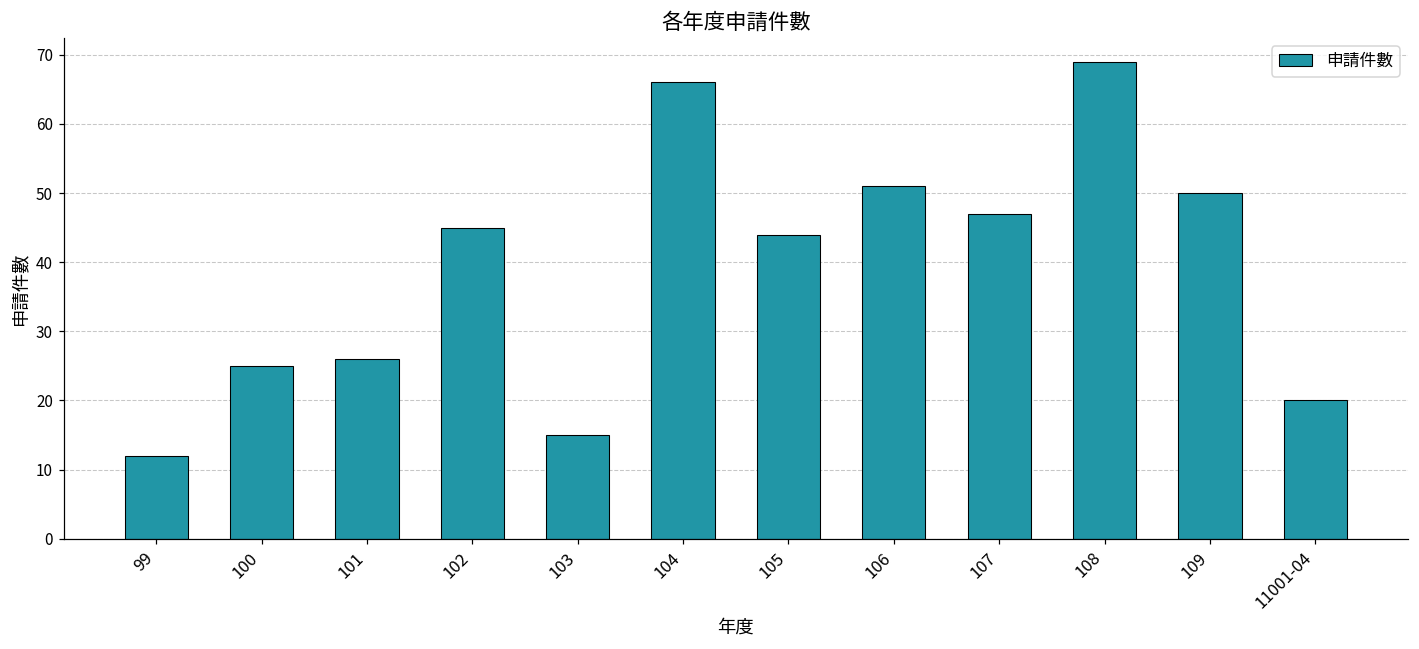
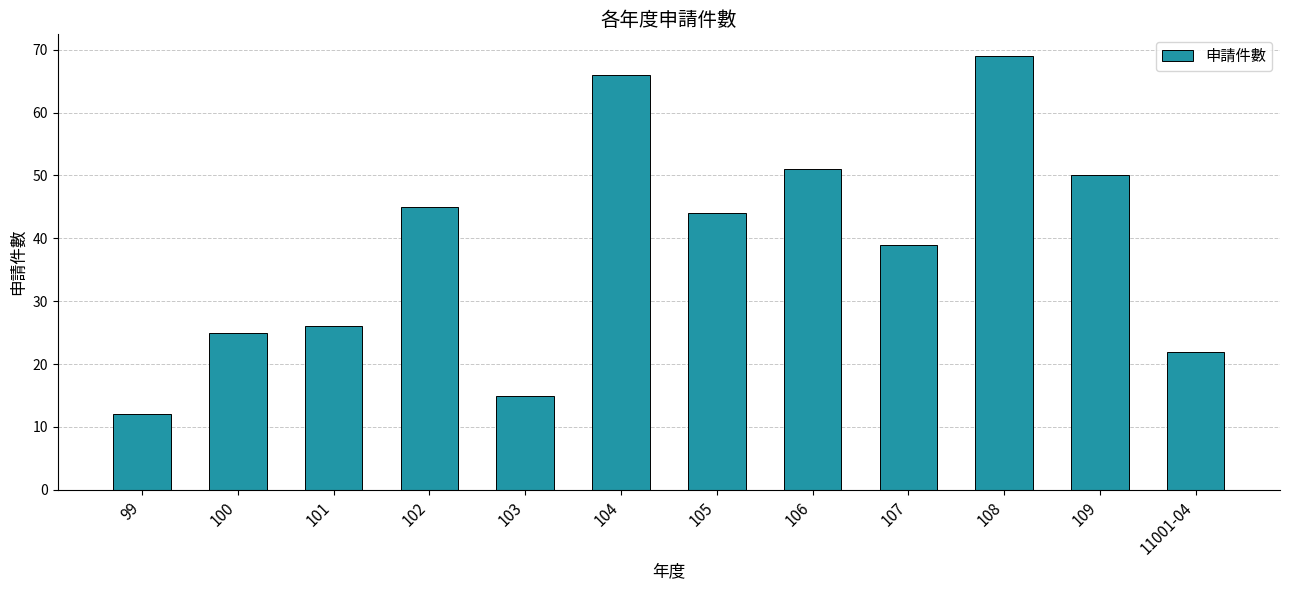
107: 47 -> 39
11001-04: 20 -> 22
